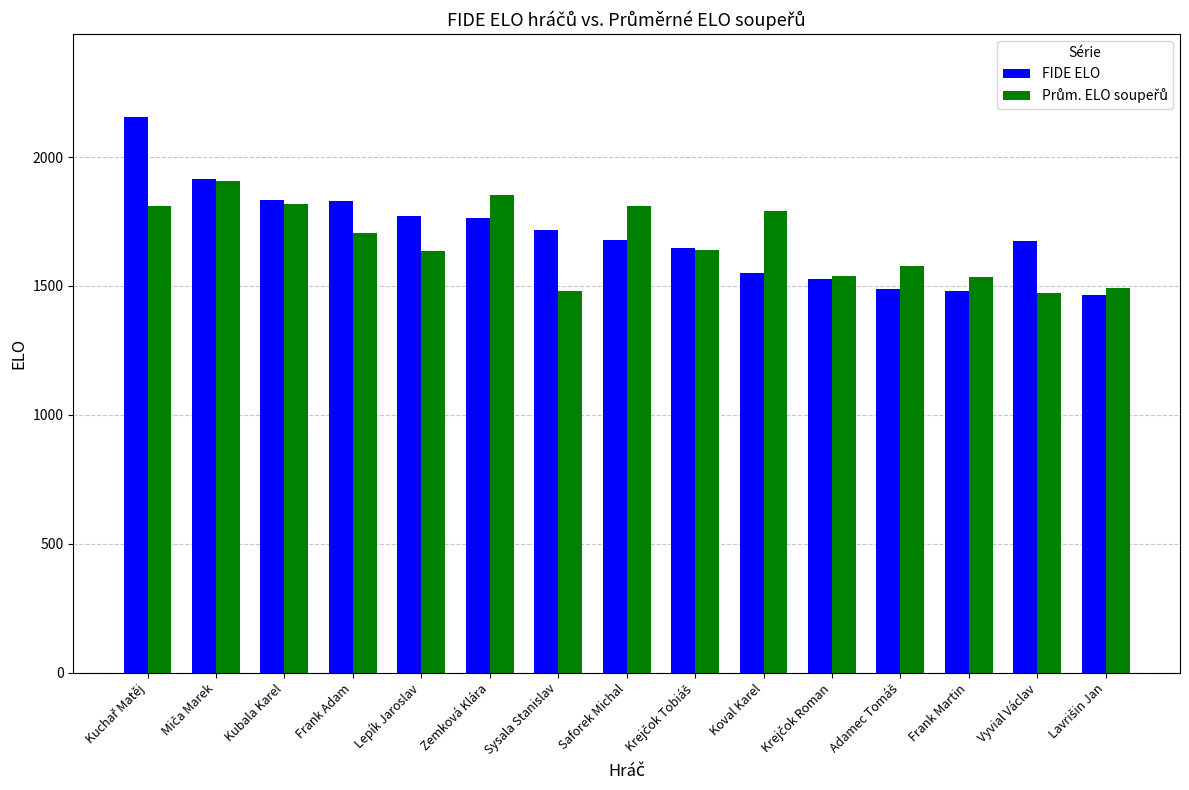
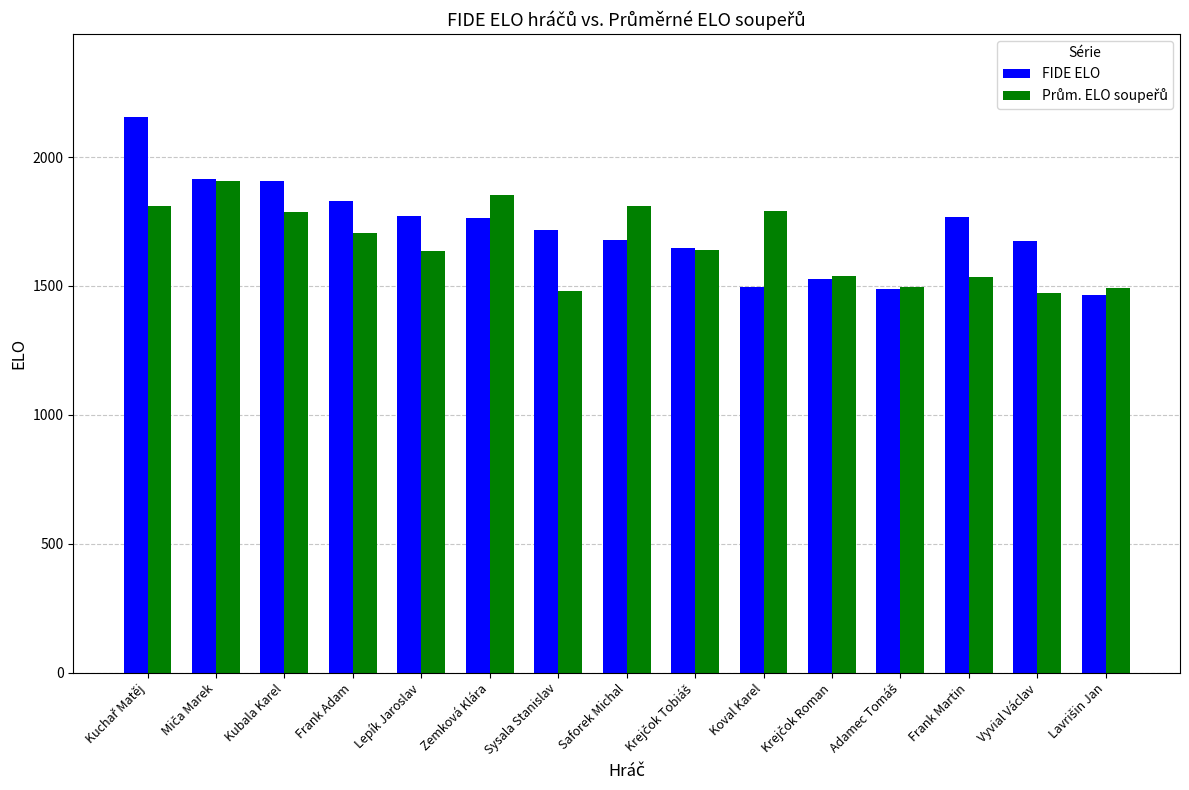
FIDE ELO, Kubala Karel: 1840 -> 1910
Prům. ELO soupeřů, Kubala Karel: 1820 -> 1790
FIDE ELO, Koval Karel: 1550 -> 1500
Prům. ELO soupeřů, Adamec Tomáš: 1580 -> 1500
FIDE ELO, Frank Martin: 1480 -> 1770
